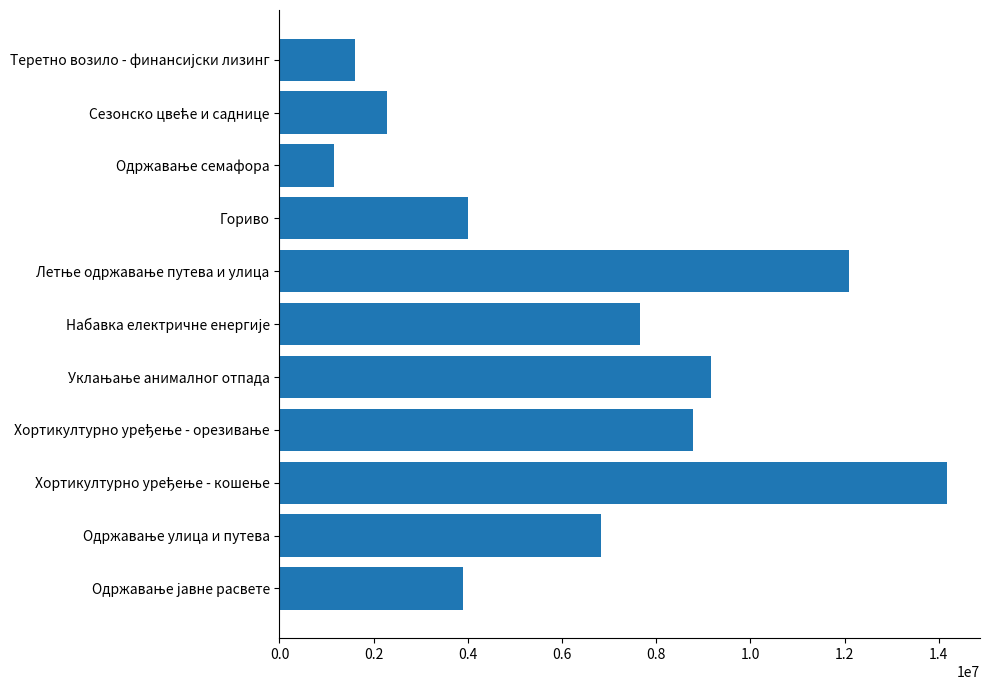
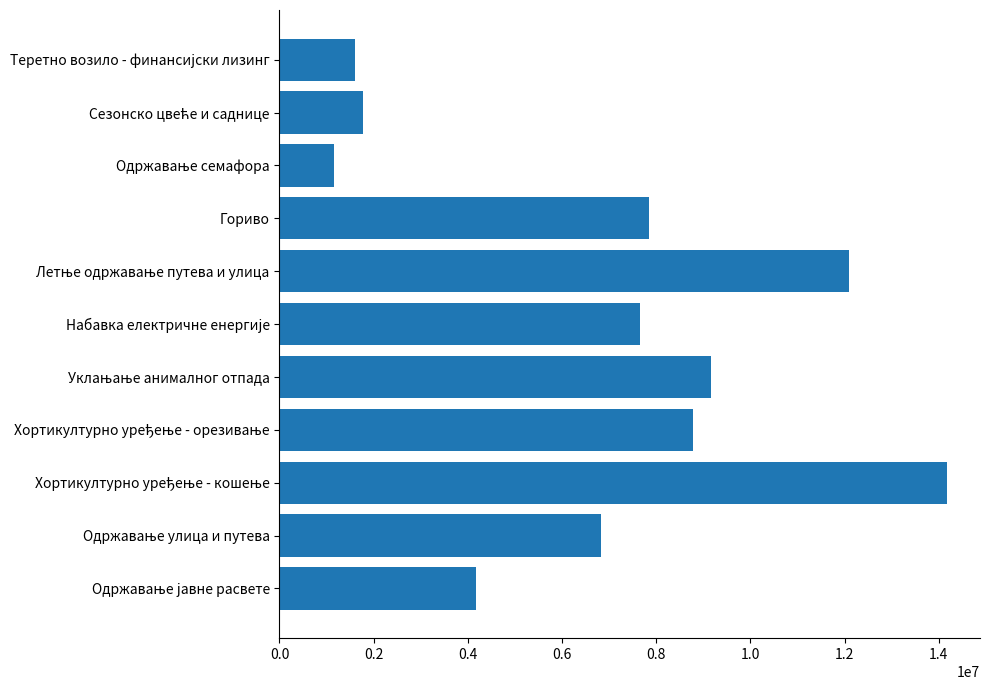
Сезонско цвеће и саднице: 2300000 -> 1800000
Гориво: 4000000 -> 7800000
Одржавање јавне расвете: 3900000 -> 4200000
